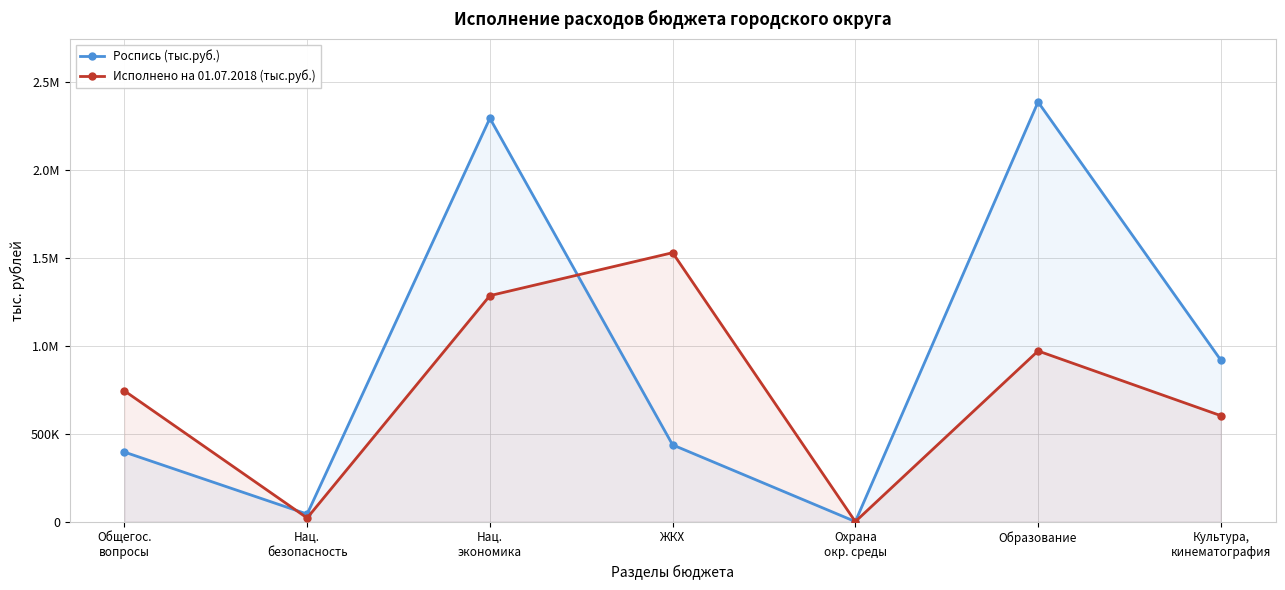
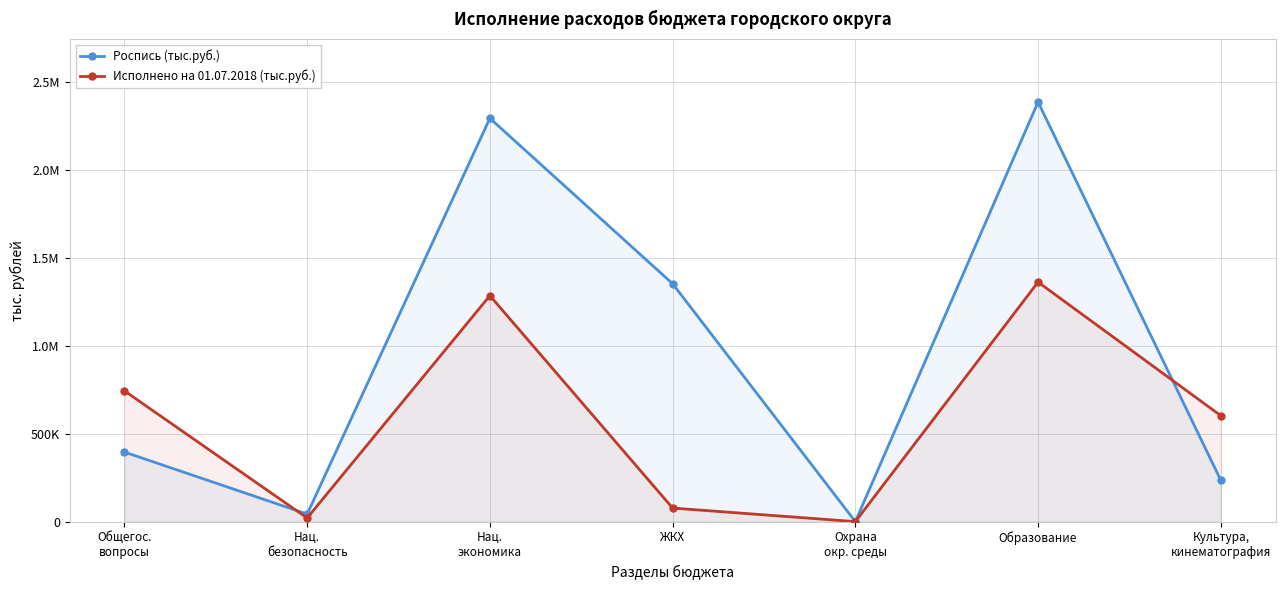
Роспись (тыс.руб.), ЖКХ: 440000 -> 1350000
Исполнено на 01.07.2018 (тыс.руб.), ЖКХ: 1530000 -> 80000
Исполнено на 01.07.2018 (тыс.руб.), Образование: 970000 -> 1360000
Роспись (тыс.руб.), Культура, кинематография: 920000 -> 240000
